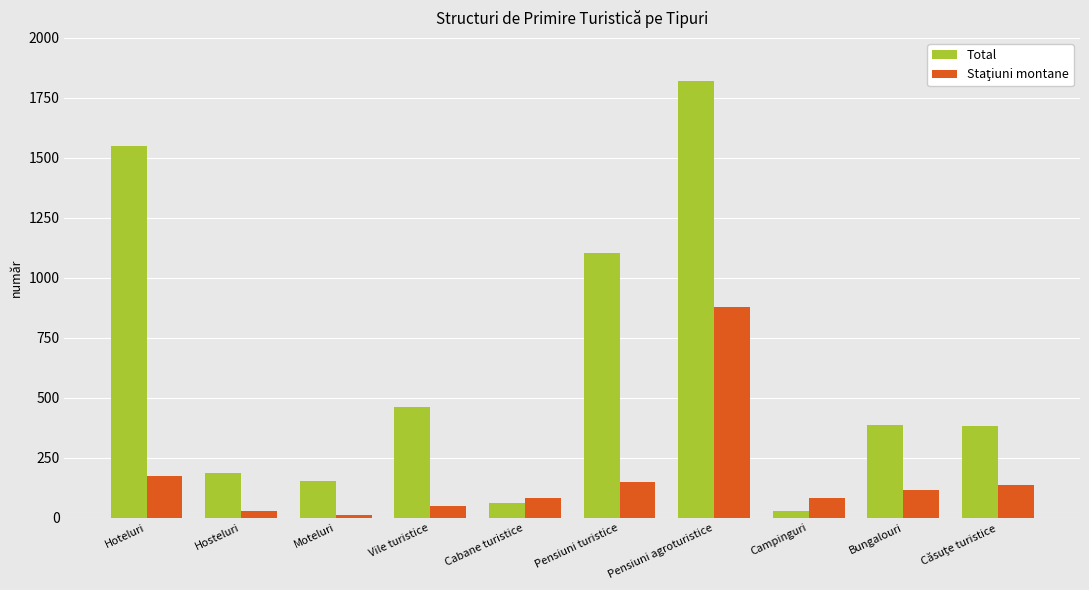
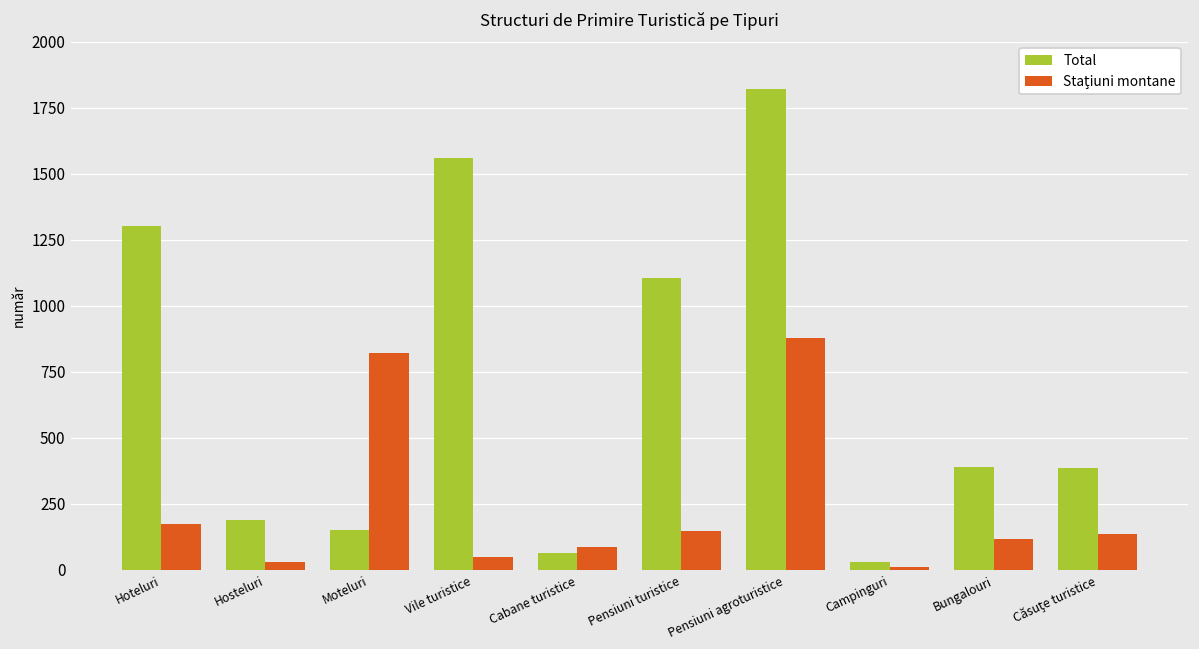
Total, Hoteluri: 1550 -> 1300
Staţiuni montane, Moteluri: 10 -> 820
Total, Vile turistice: 460 -> 1560
Staţiuni montane, Campinguri: 80 -> 10
